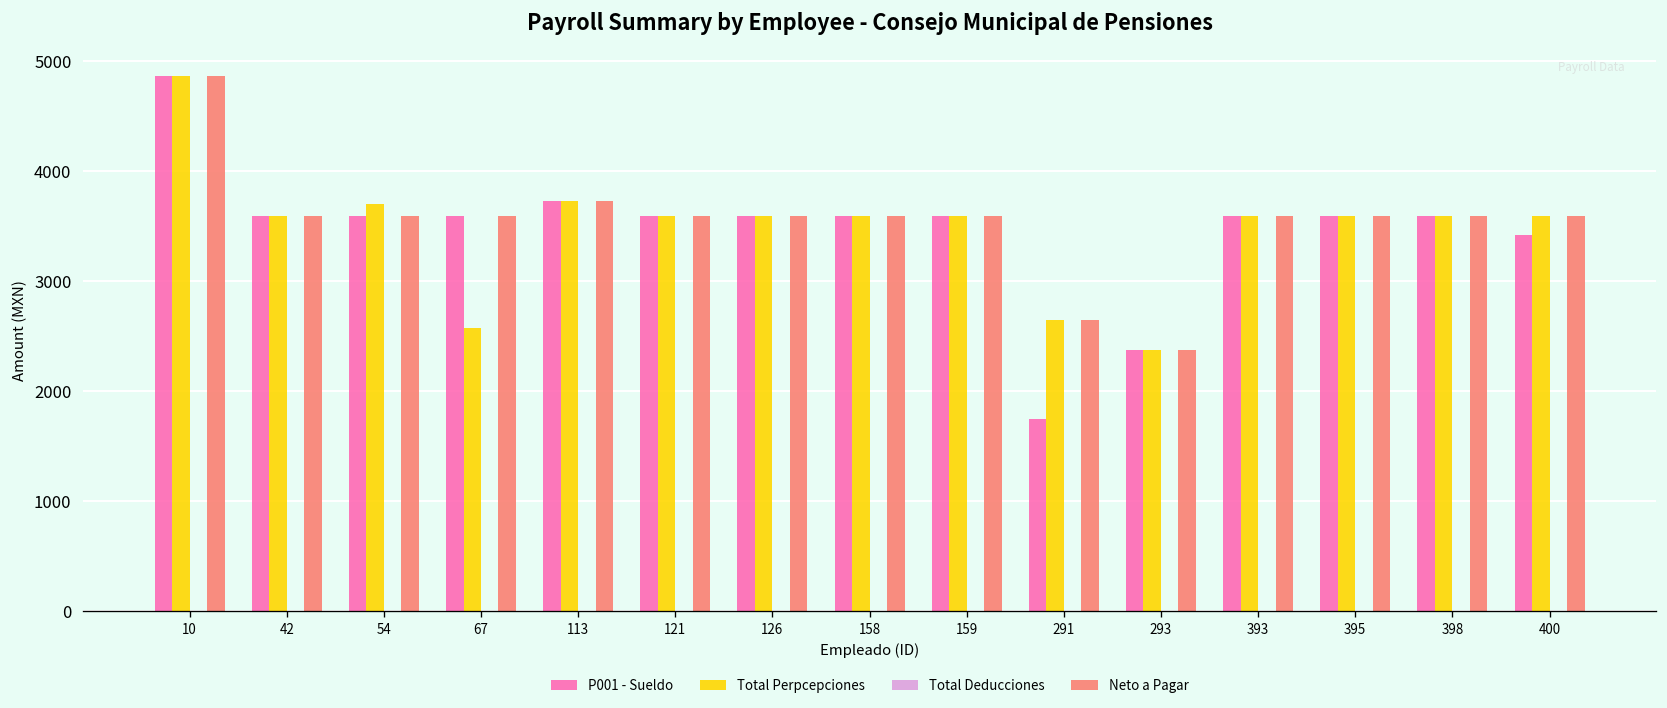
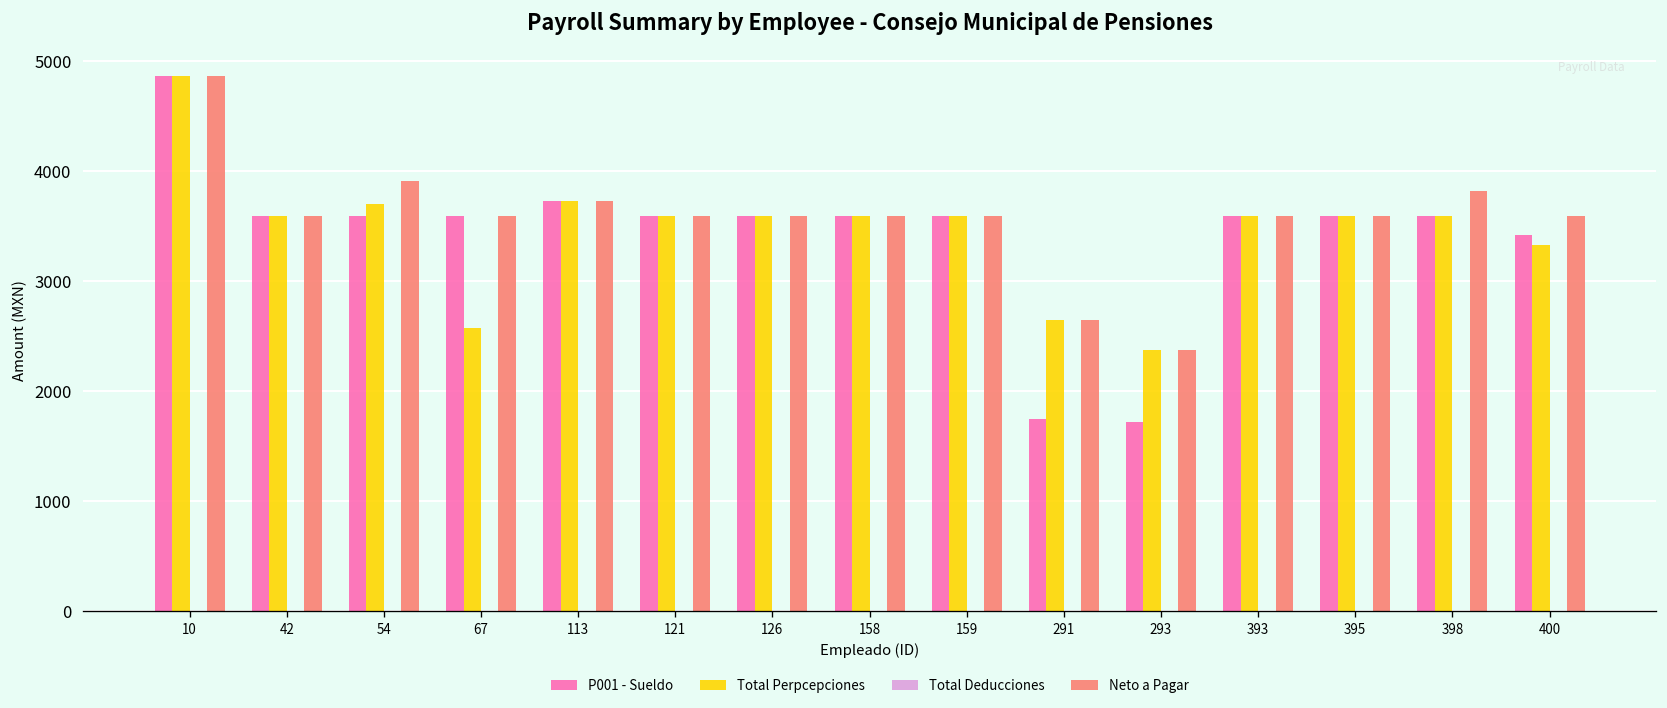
Neto a Pagar, 54: 3600 -> 3900
P001 - Sueldo, 293: 2400 -> 1700
Neto a Pagar, 398: 3600 -> 3800
Total Perpcepciones, 400: 3600 -> 3300
